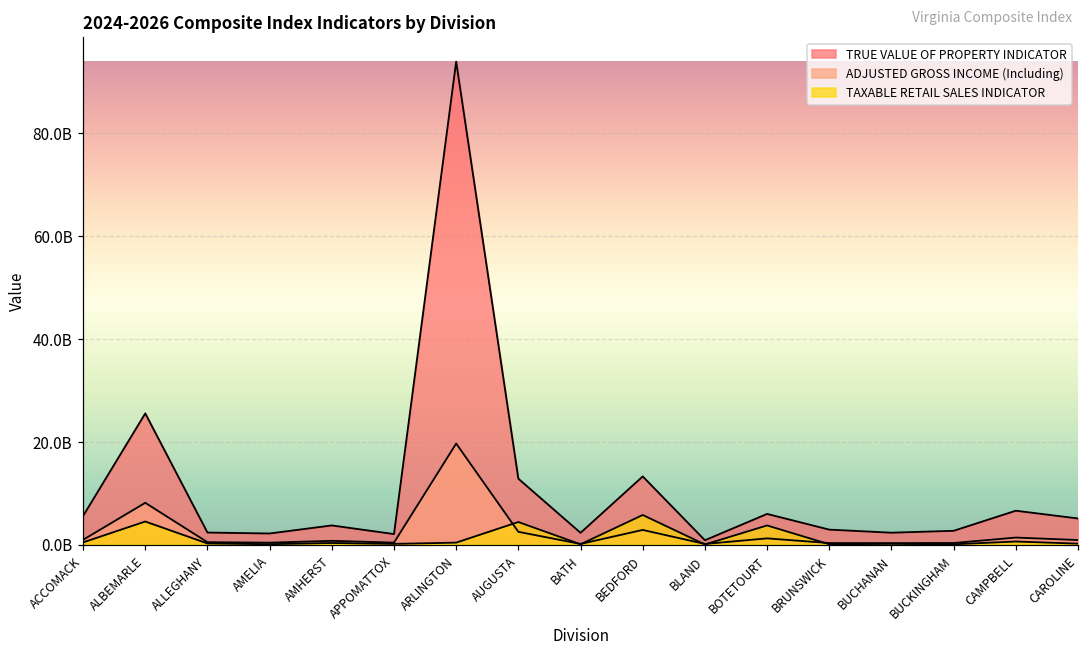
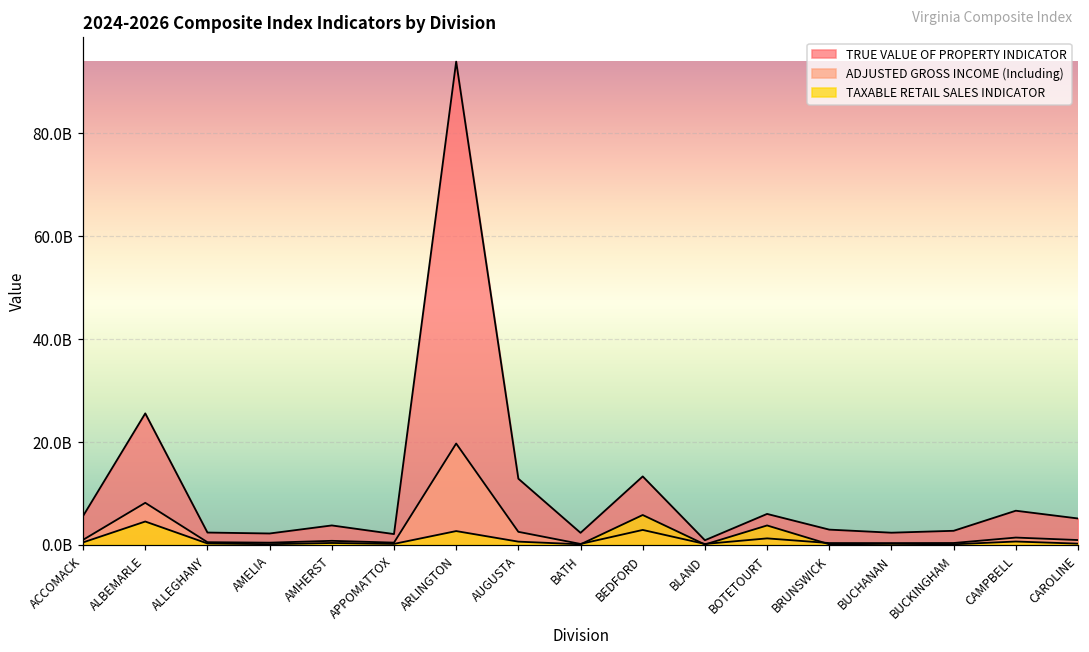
TAXABLE RETAIL SALES INDICATOR, ARLINGTON: 0 -> 3000000000
TAXABLE RETAIL SALES INDICATOR, AUGUSTA: 4000000000 -> 1000000000
